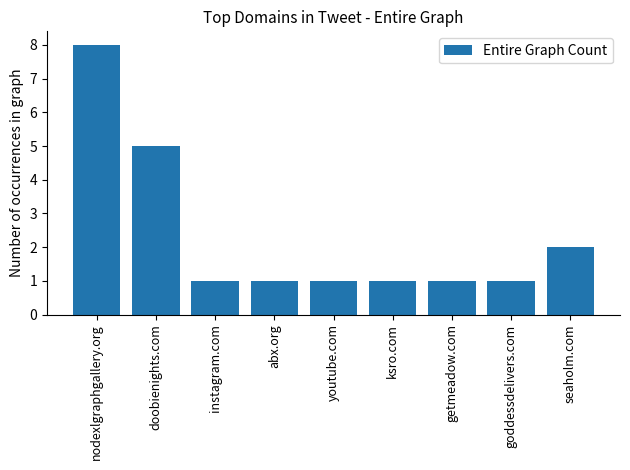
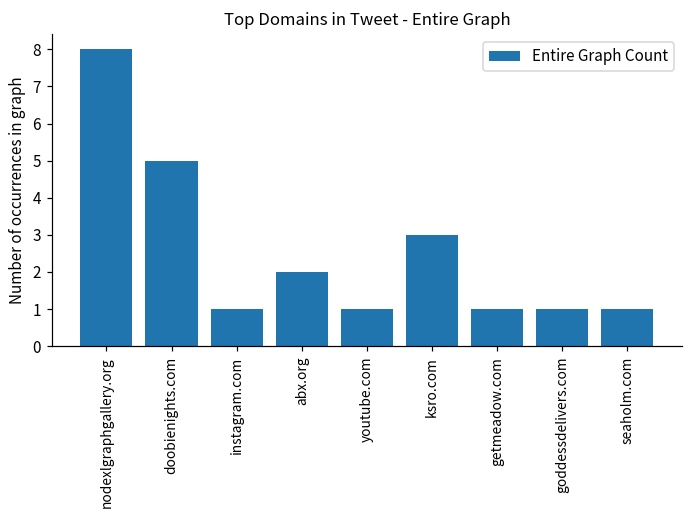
abx.org: 1 -> 2
ksro.com: 1 -> 3
seaholm.com: 2 -> 1
